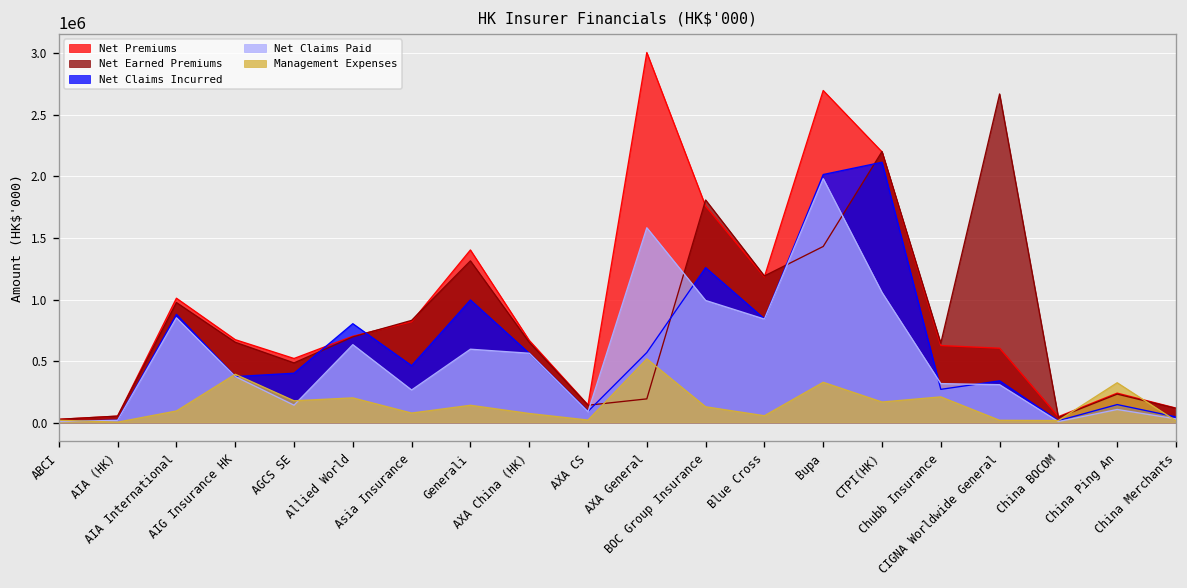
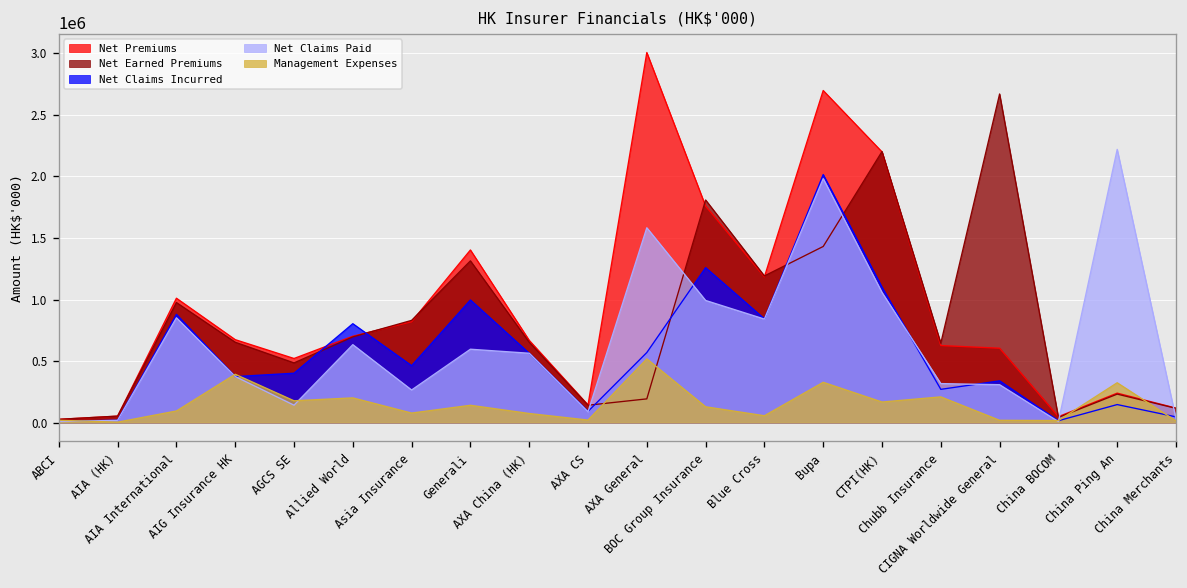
Net Claims Incurred, CTPI(HK): 2120000 -> 1100000
Net Claims Paid, China Ping An: 110000 -> 2220000
